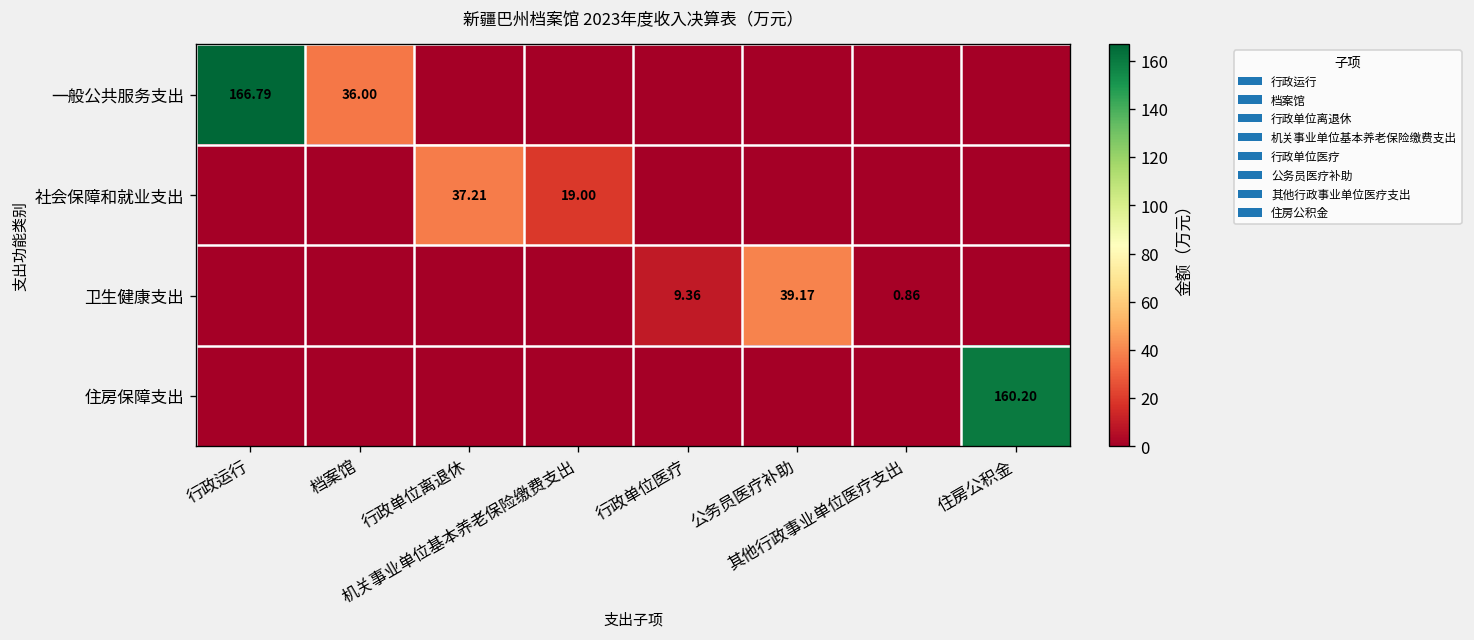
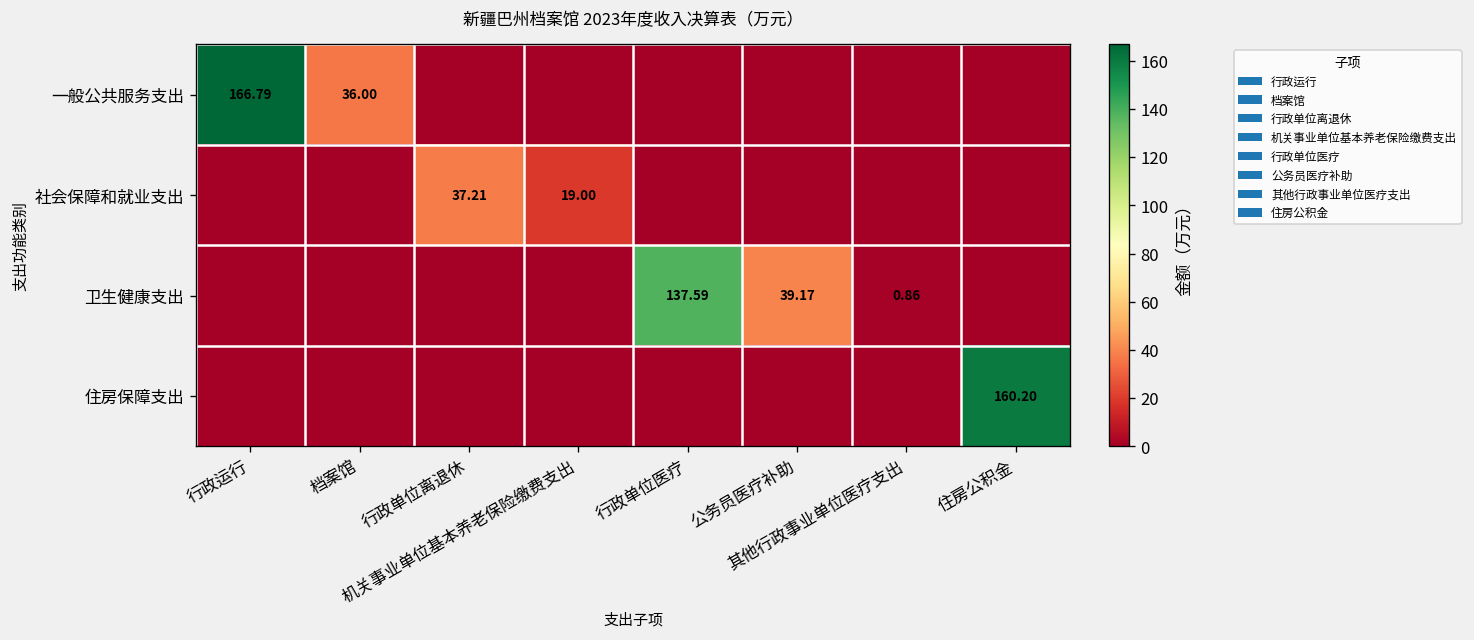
卫生健康支出, 行政单位医疗: 9.36 -> 137.59
